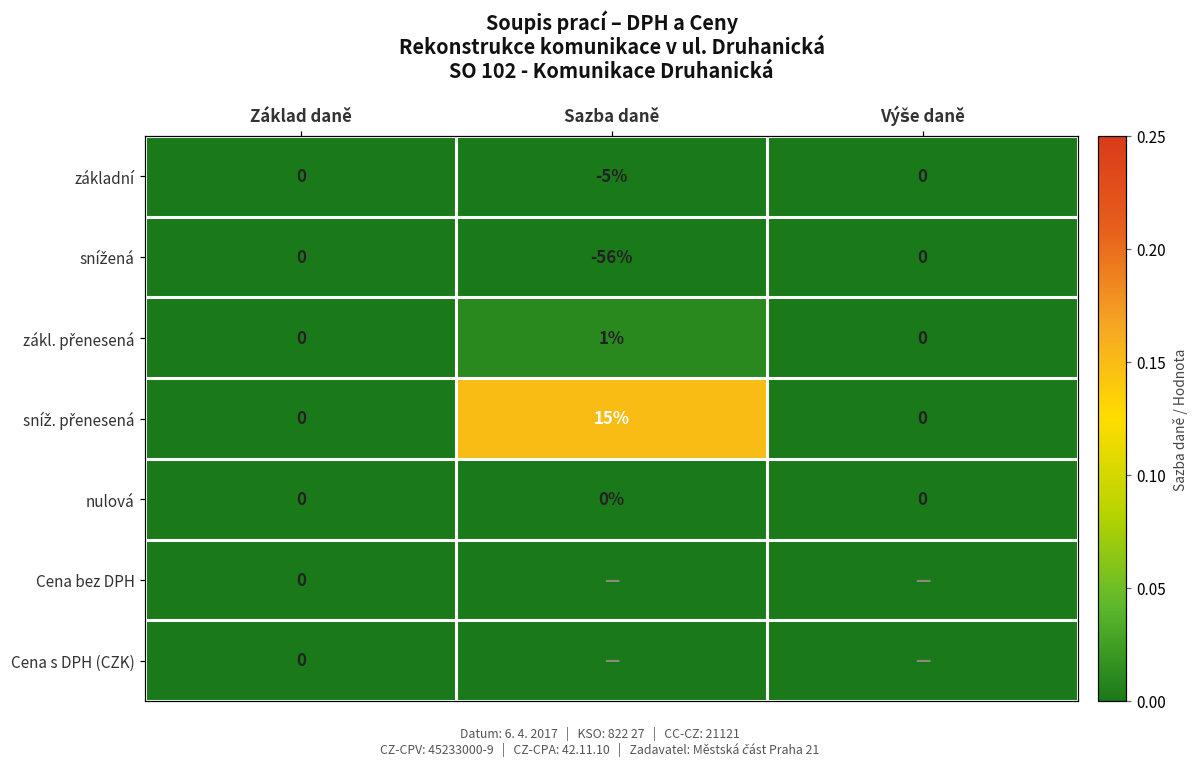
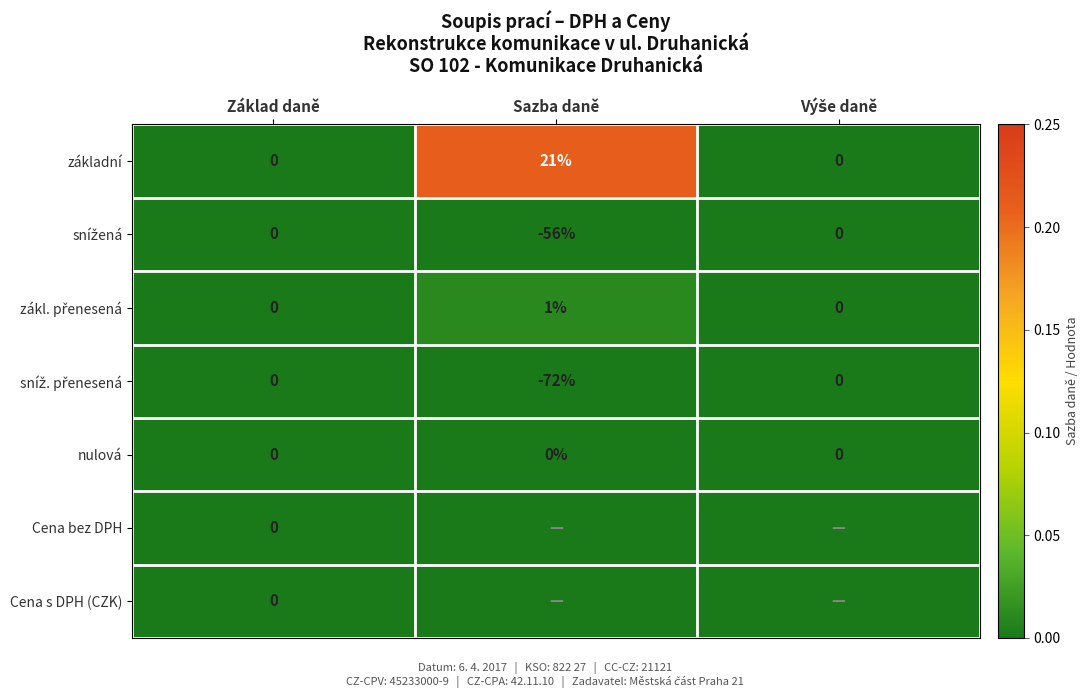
základní, Sazba daně: -5% -> 21%
sníž. přenesená, Sazba daně: 15% -> -72%
